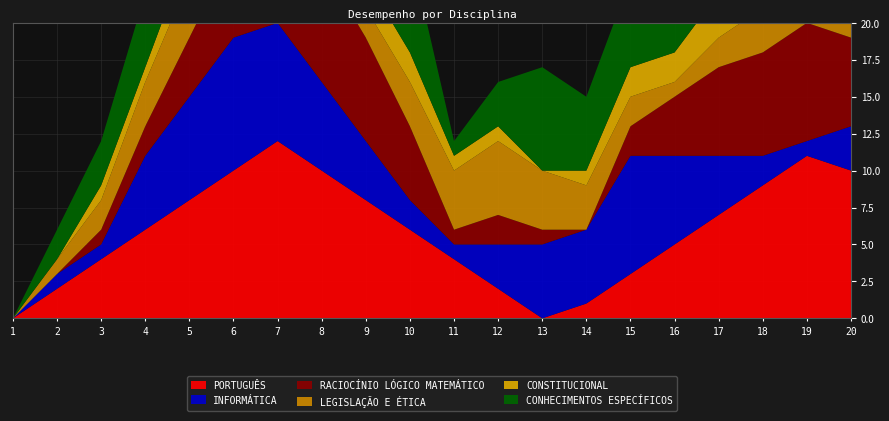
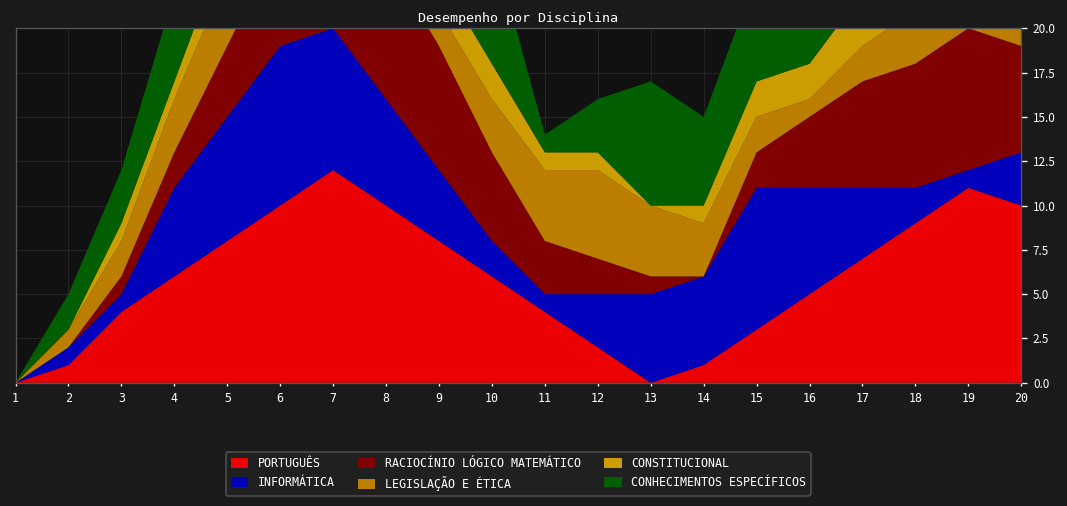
PORTUGUÊS, 2: 2 -> 1
RACIOCÍNIO LÓGICO MATEMÁTICO, 11: 1 -> 3
